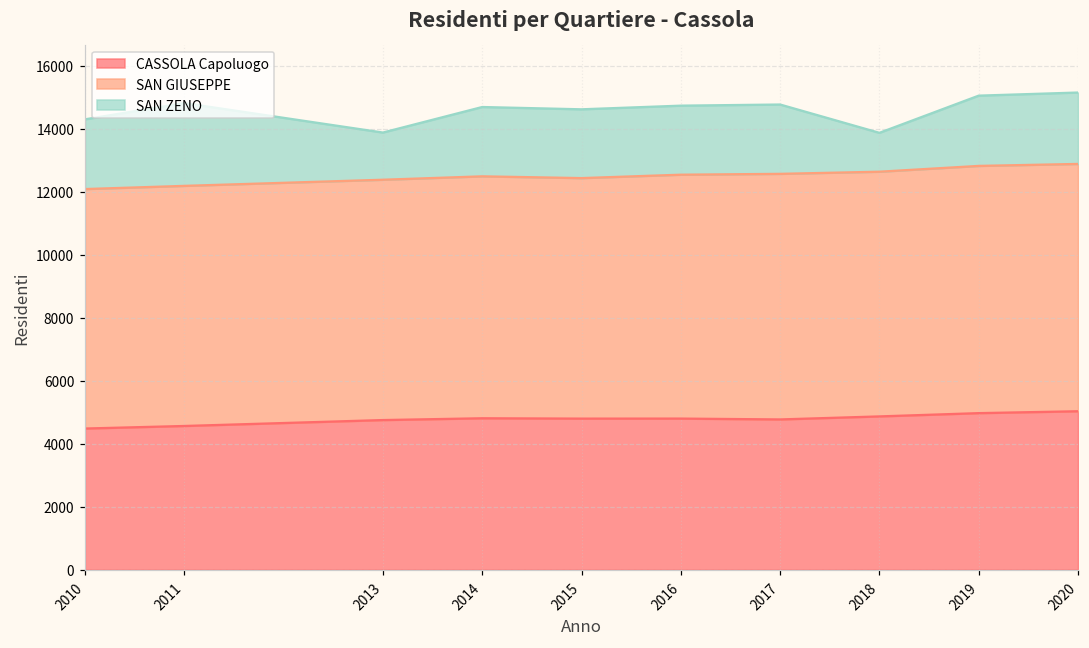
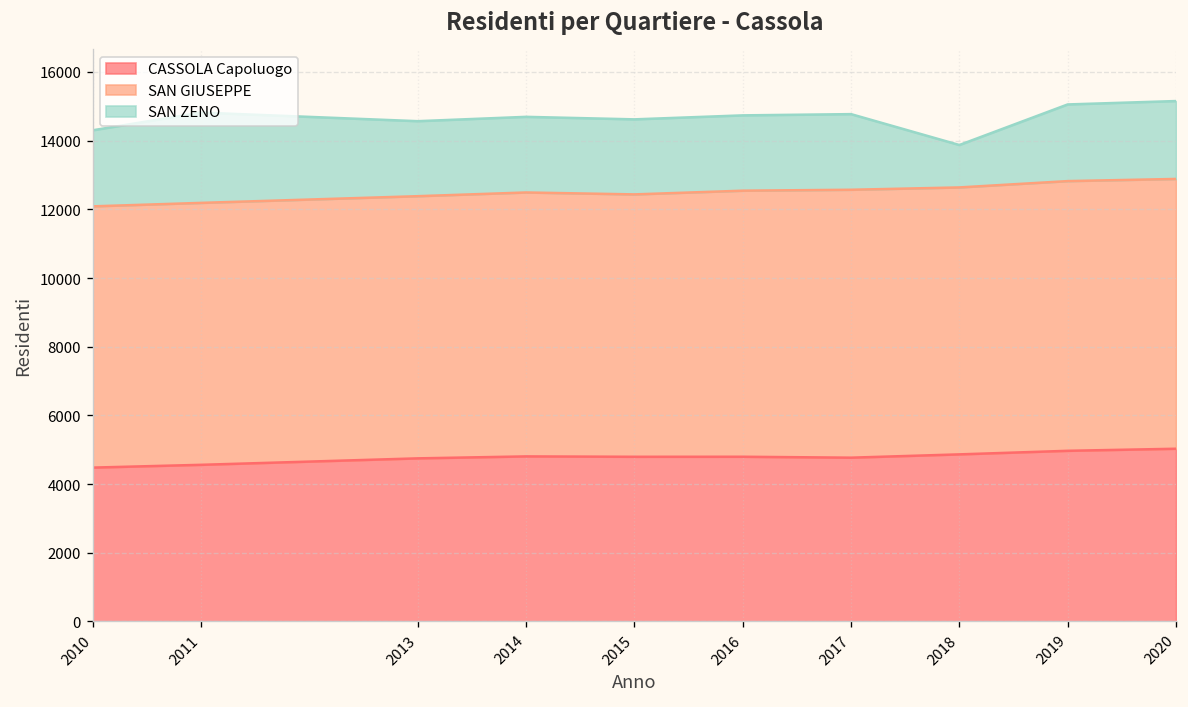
SAN ZENO, 2013: 1500 -> 2200
